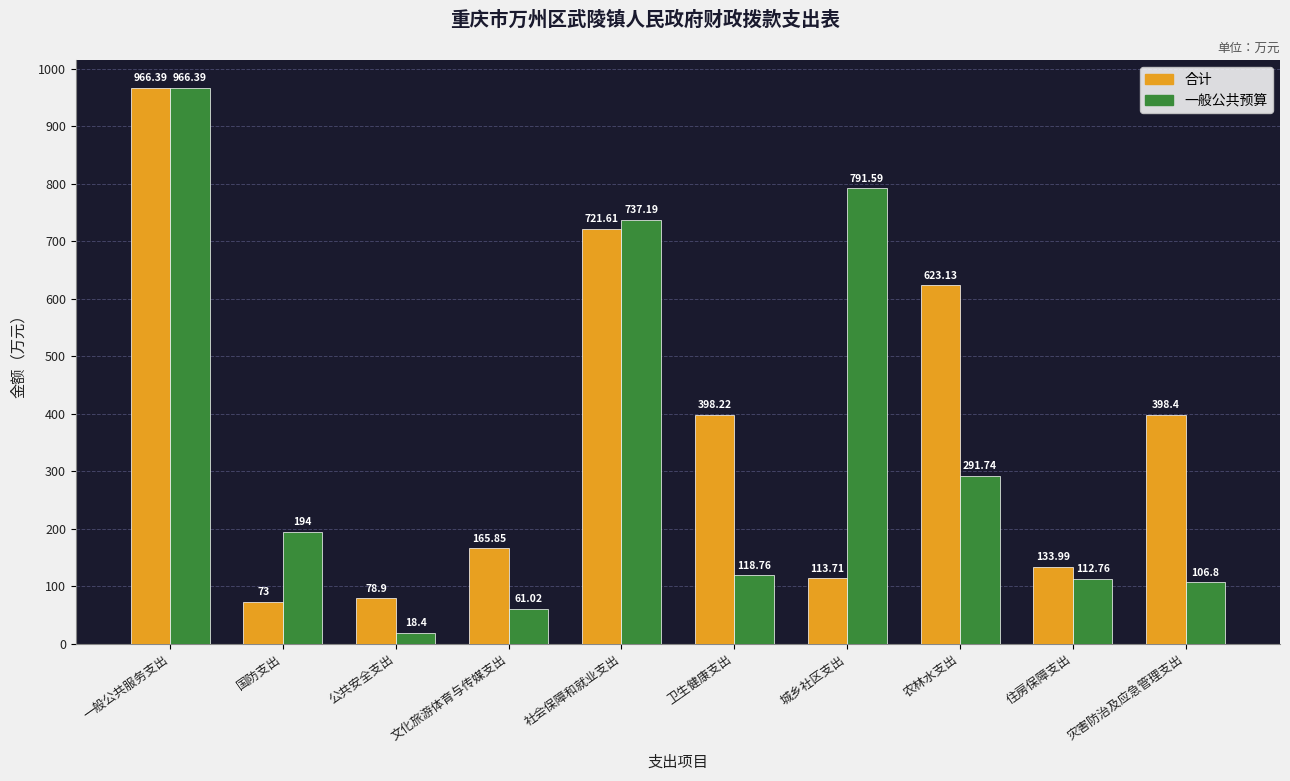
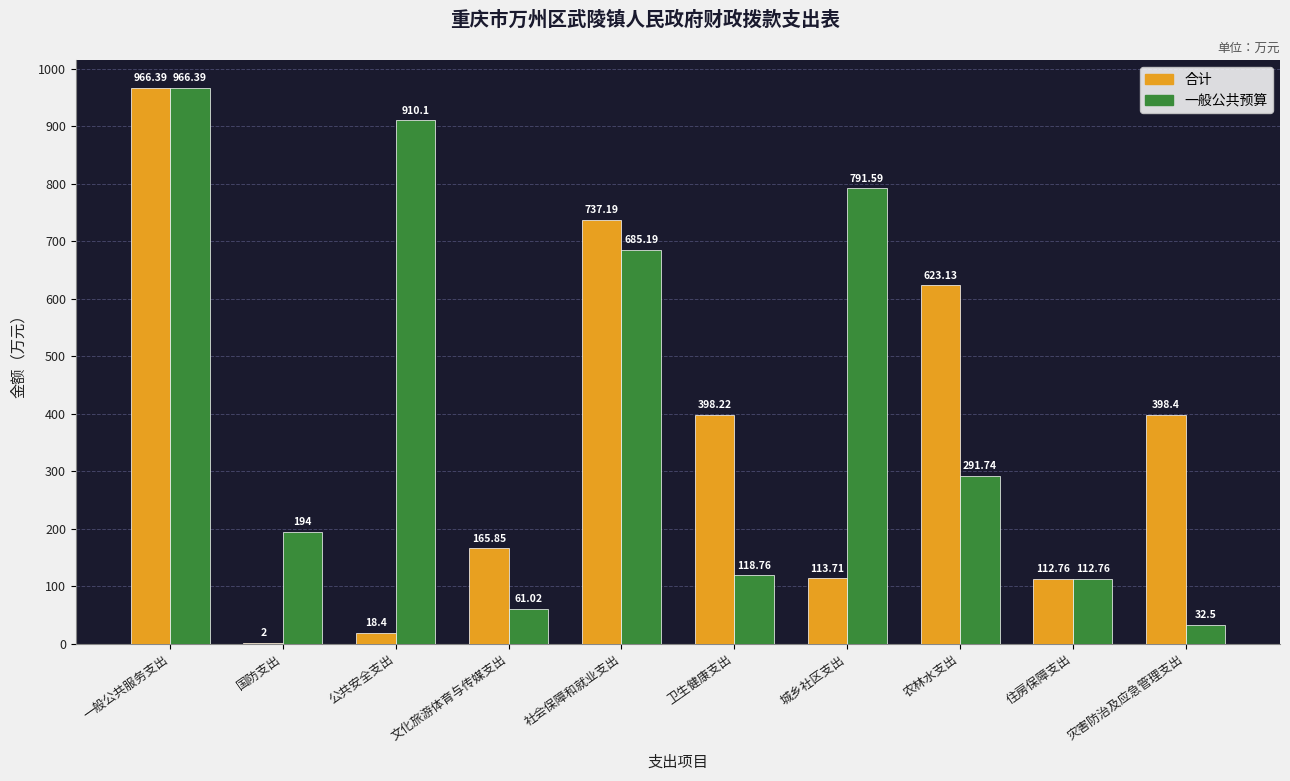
合计, 国防支出: 73 -> 2
合计, 公共安全支出: 78.9 -> 18.4
一般公共预算, 公共安全支出: 18.4 -> 910.1
合计, 社会保障和就业支出: 721.61 -> 737.19
一般公共预算, 社会保障和就业支出: 737.19 -> 685.19
合计, 住房保障支出: 133.99 -> 112.76
一般公共预算, 灾害防治及应急管理支出: 106.8 -> 32.5
